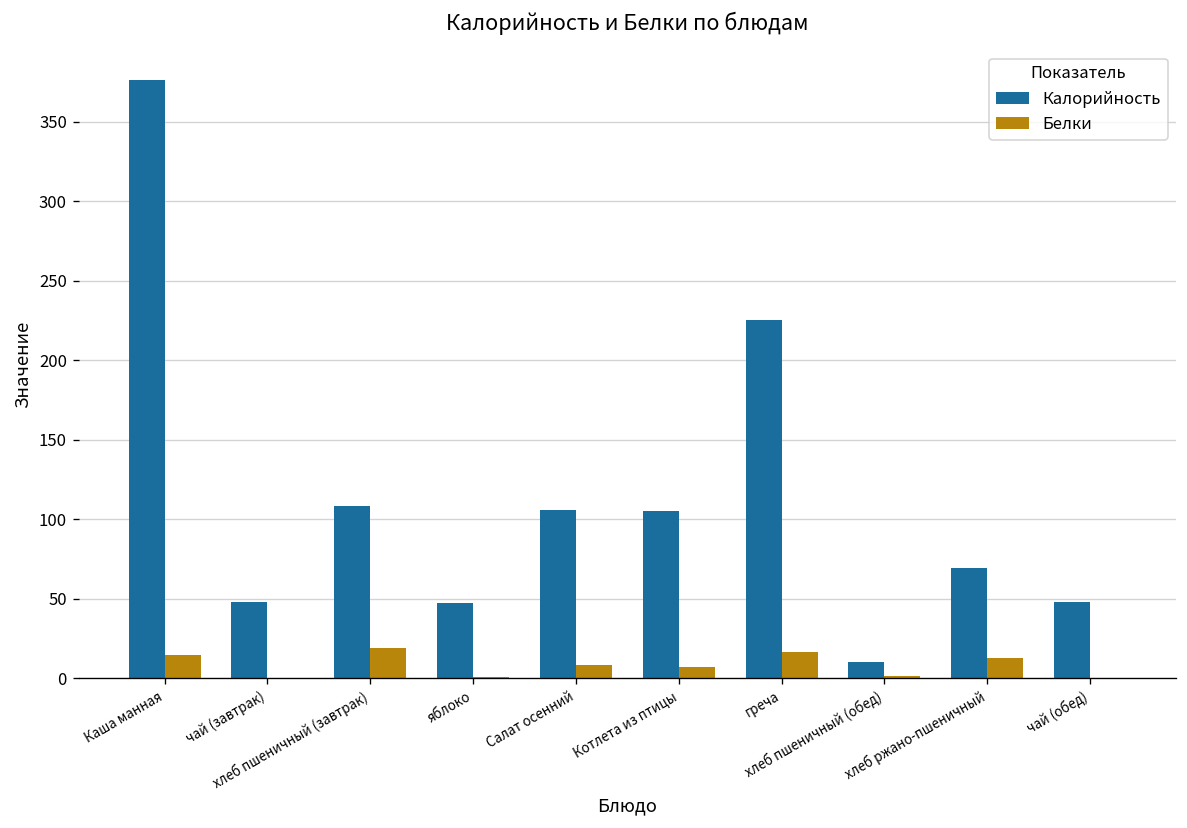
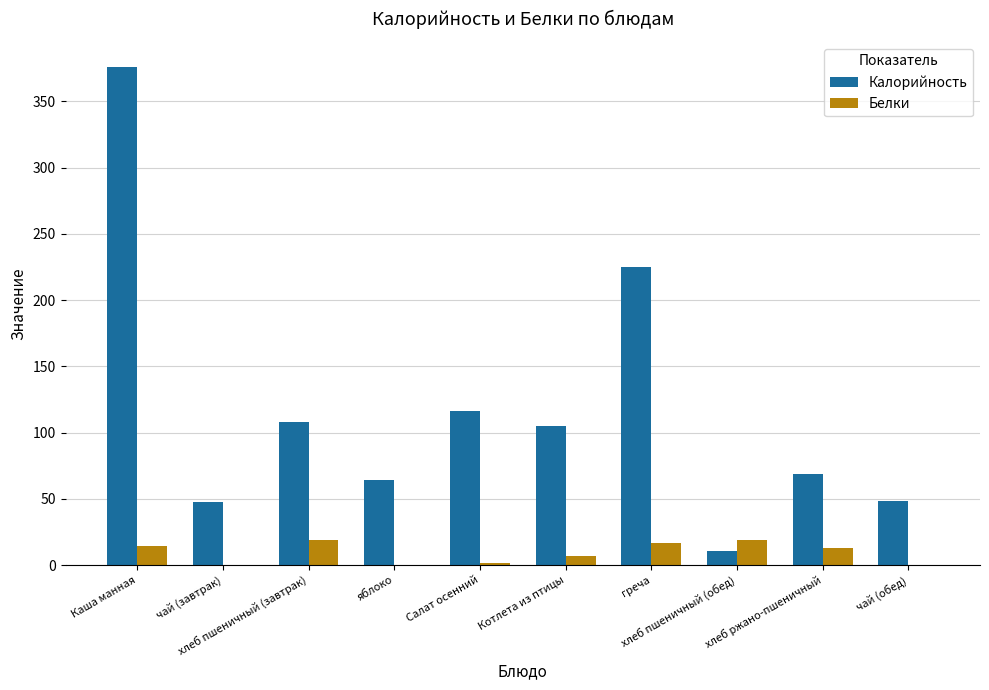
Калорийность, яблоко: 47 -> 64
Калорийность, Салат осенний: 106 -> 117
Белки, Салат осенний: 8 -> 2
Белки, хлеб пшеничный (обед): 2 -> 19
